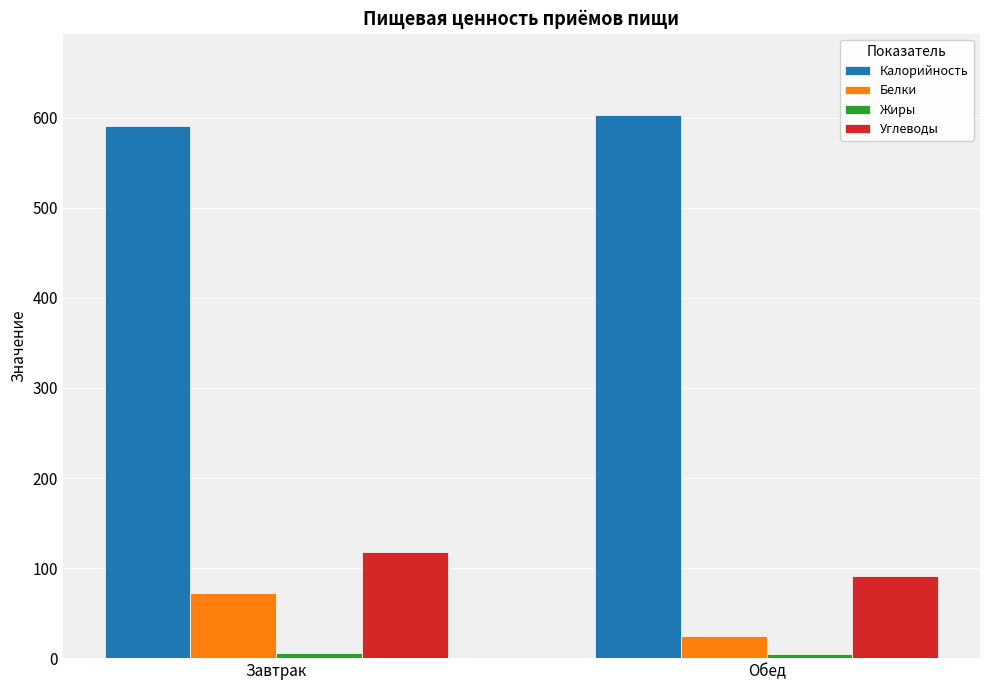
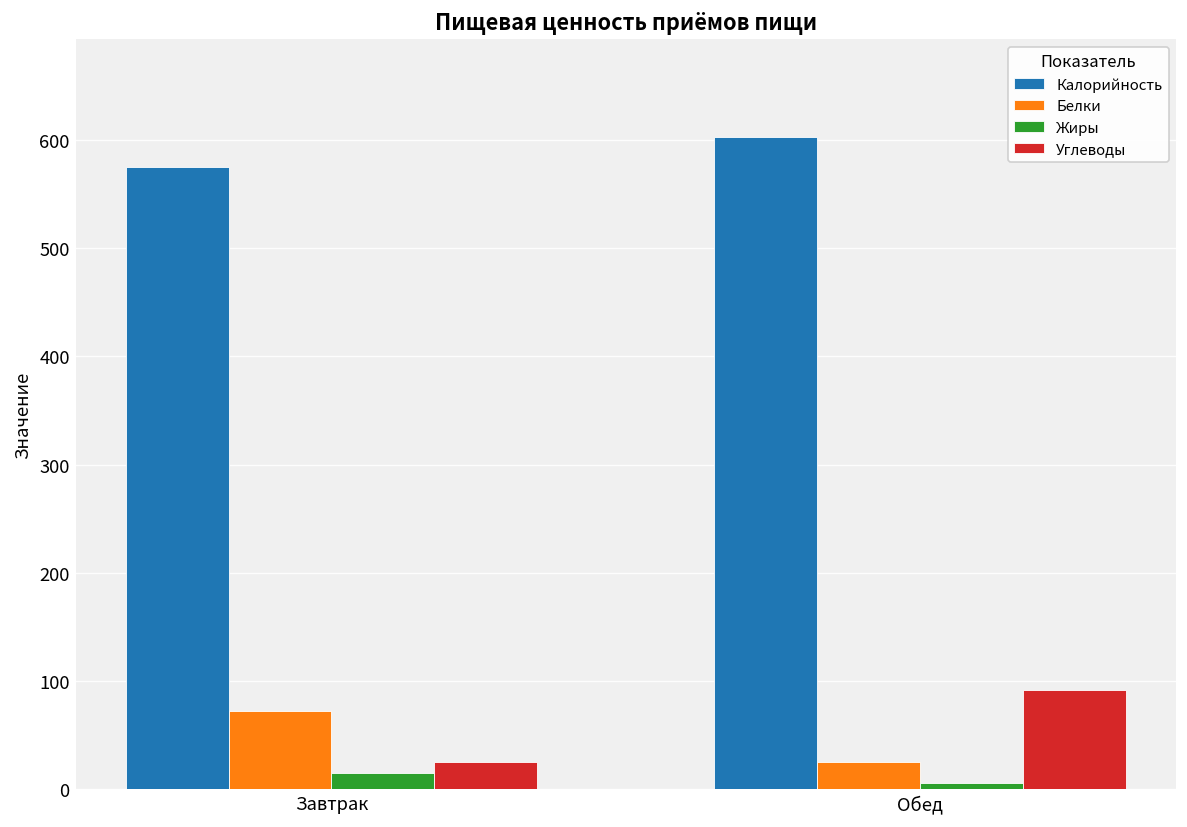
Калорийность, Завтрак: 590 -> 580
Жиры, Завтрак: 10 -> 20
Углеводы, Завтрак: 120 -> 30
